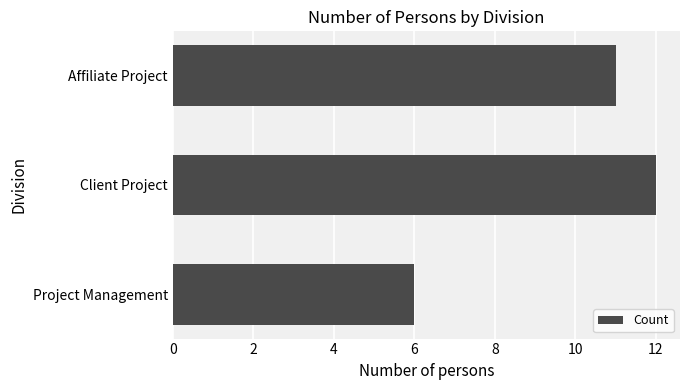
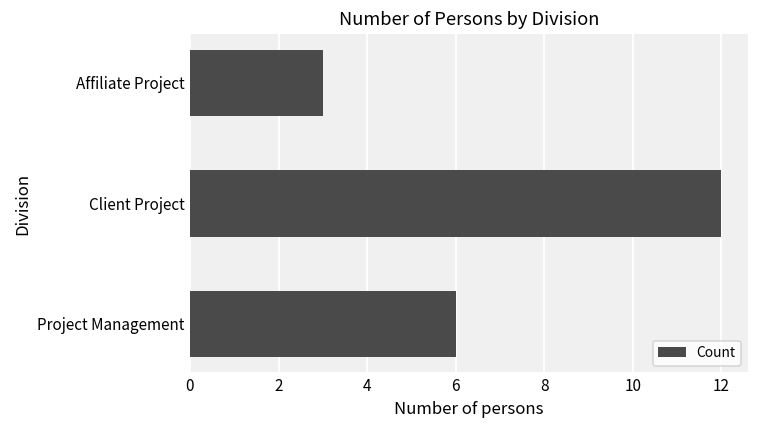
Affiliate Project: 11 -> 3
